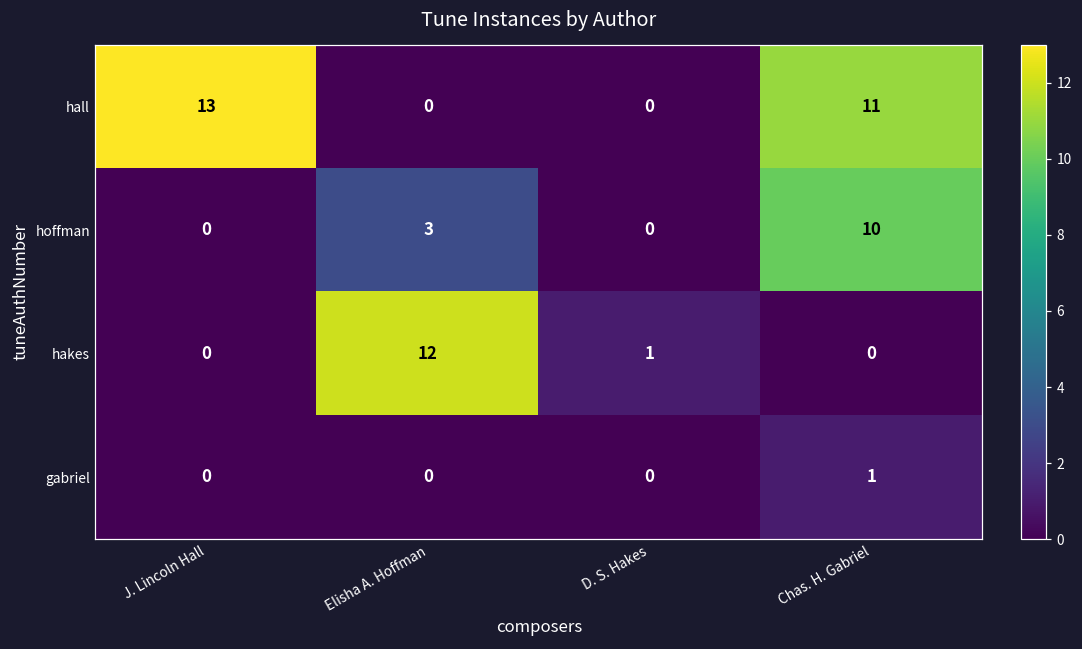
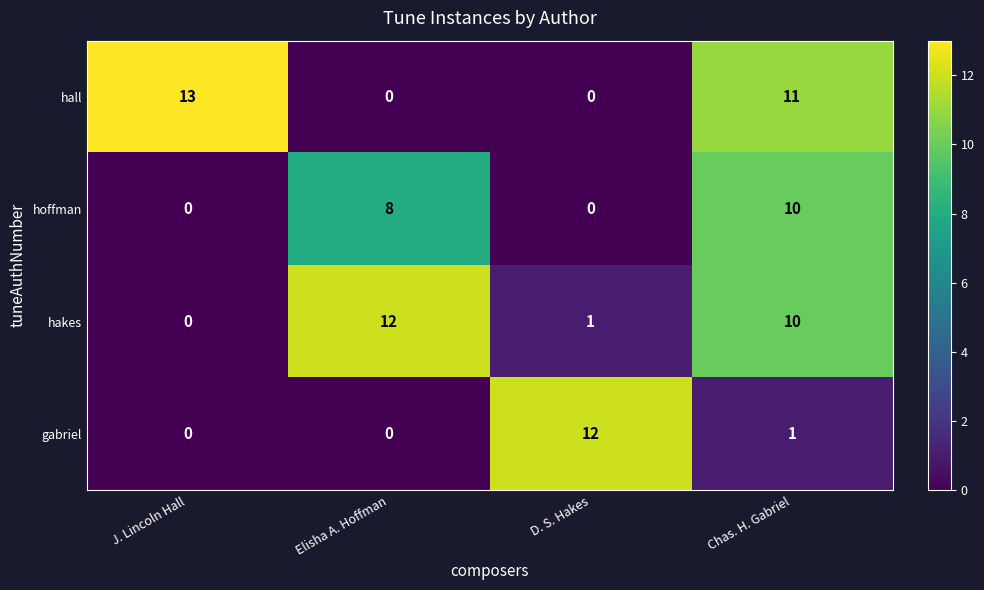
hoffman, Elisha A. Hoffman: 3 -> 8
hakes, Chas. H. Gabriel: 0 -> 10
gabriel, D. S. Hakes: 0 -> 12
